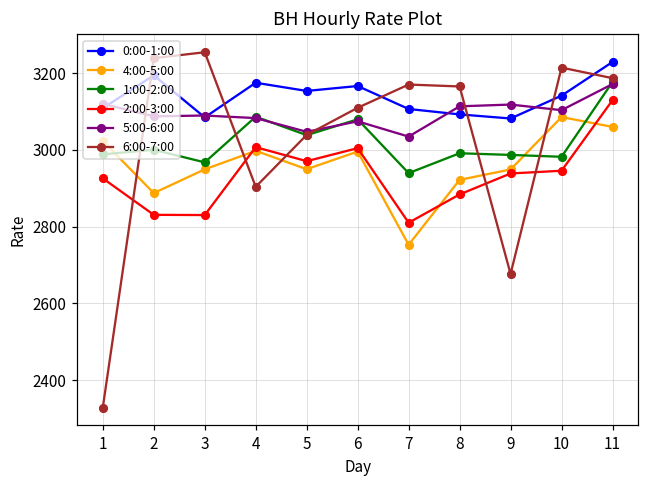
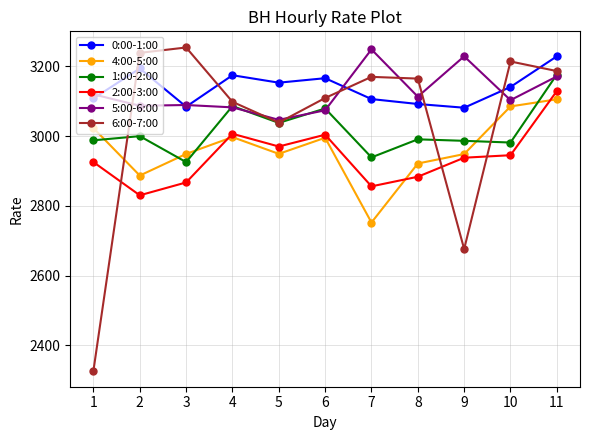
1:00-2:00, 3: 2970 -> 2930
2:00-3:00, 3: 2830 -> 2870
6:00-7:00, 4: 2900 -> 3100
2:00-3:00, 7: 2810 -> 2860
5:00-6:00, 7: 3030 -> 3250
5:00-6:00, 9: 3120 -> 3230
4:00-5:00, 11: 3060 -> 3110
